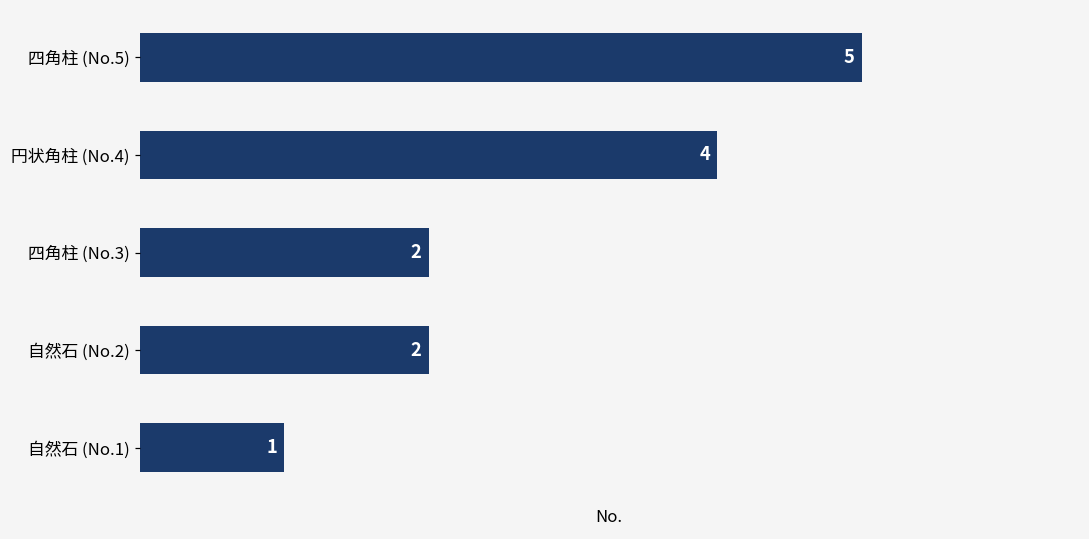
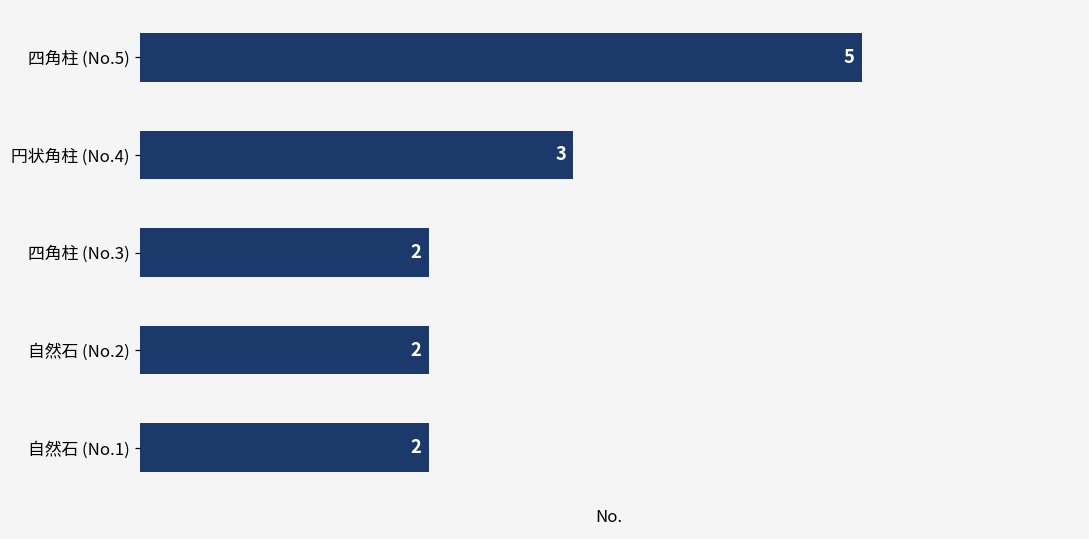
円状角柱 (No.4): 4 -> 3
自然石 (No.1): 1 -> 2
